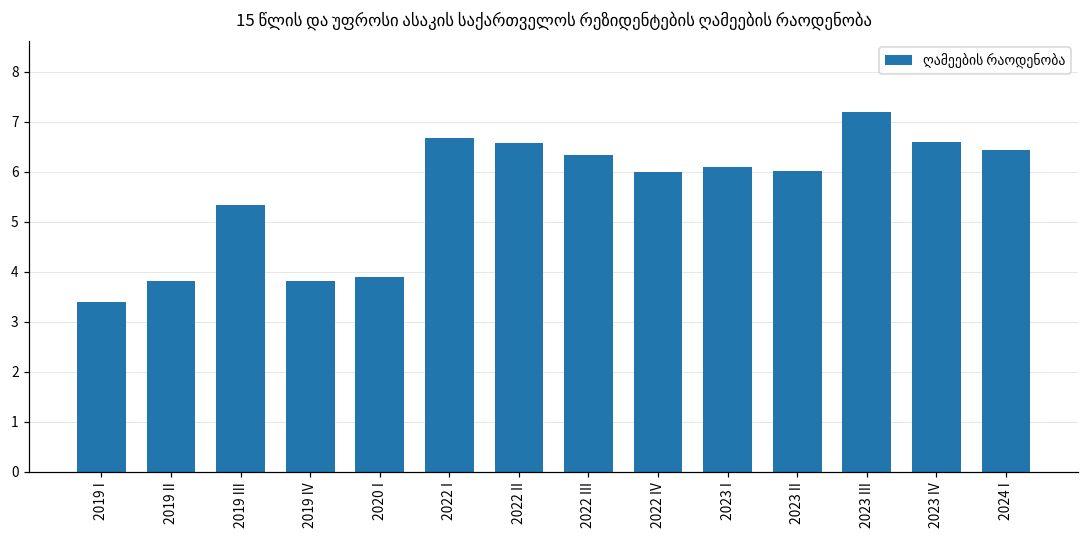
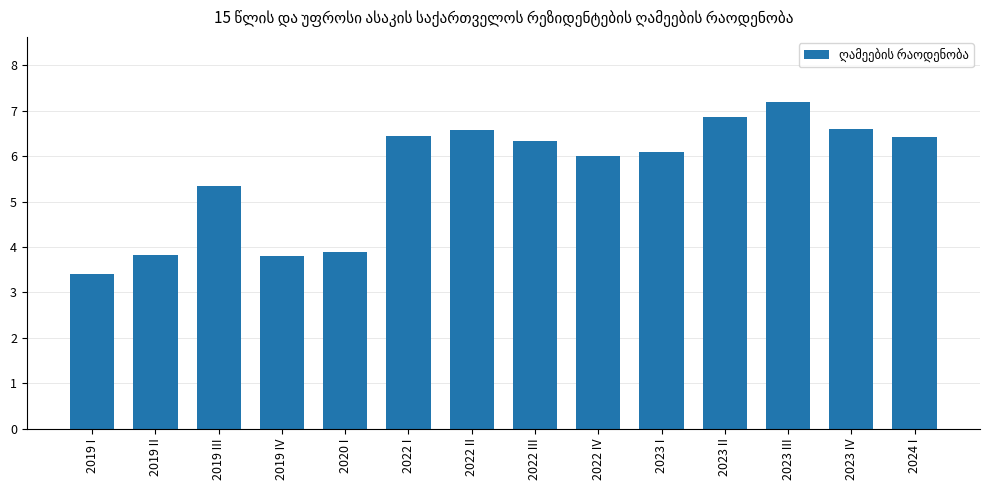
2022 I: 6.7 -> 6.4
2023 II: 6.0 -> 6.9
